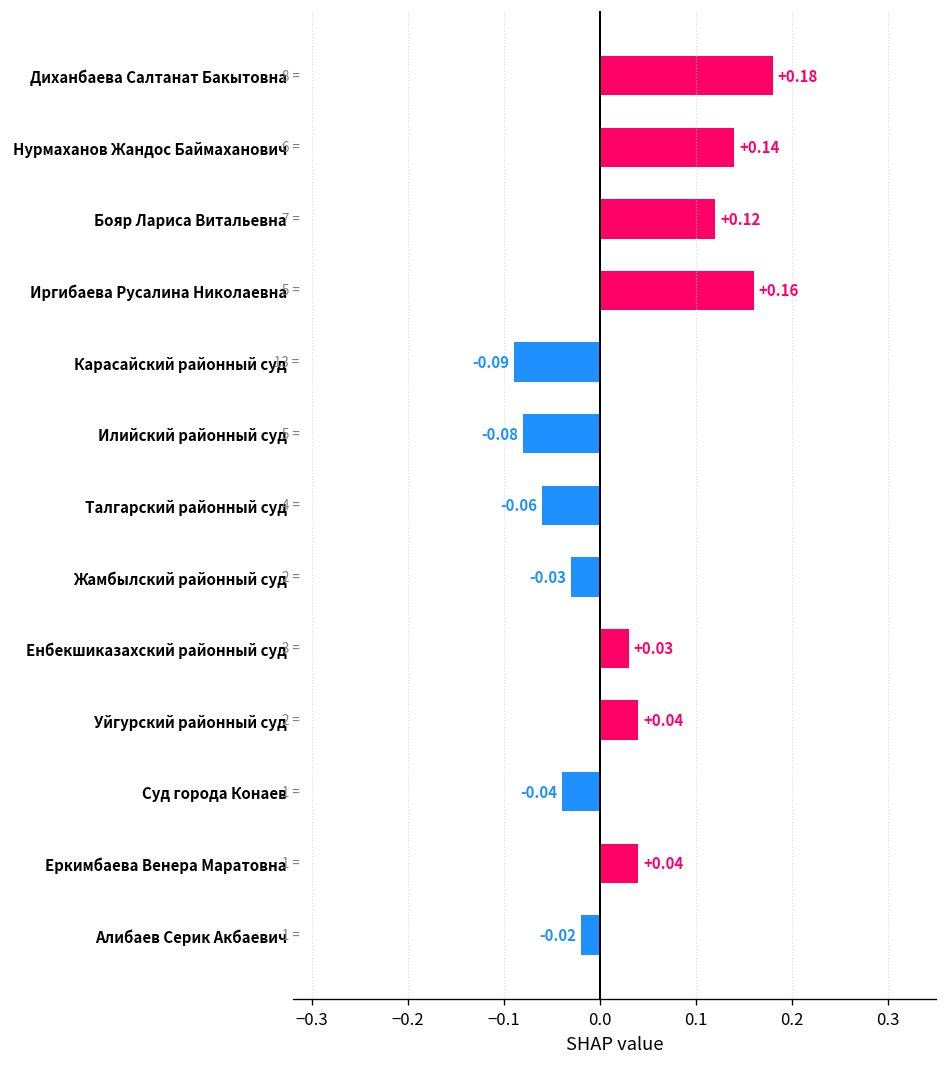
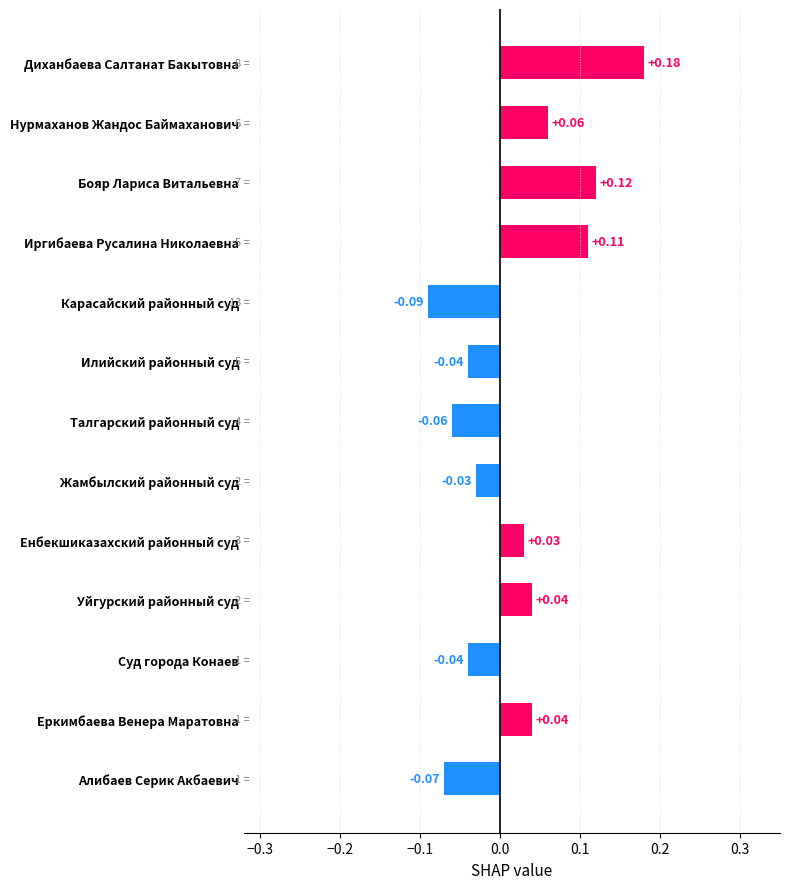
Нурмаханов Жандос Баймаханович: +0.14 -> +0.06
Иргибаева Русалина Николаевна: +0.16 -> +0.11
Илийский районный суд: -0.08 -> -0.04
Алибаев Серик Акбаевич: -0.02 -> -0.07
